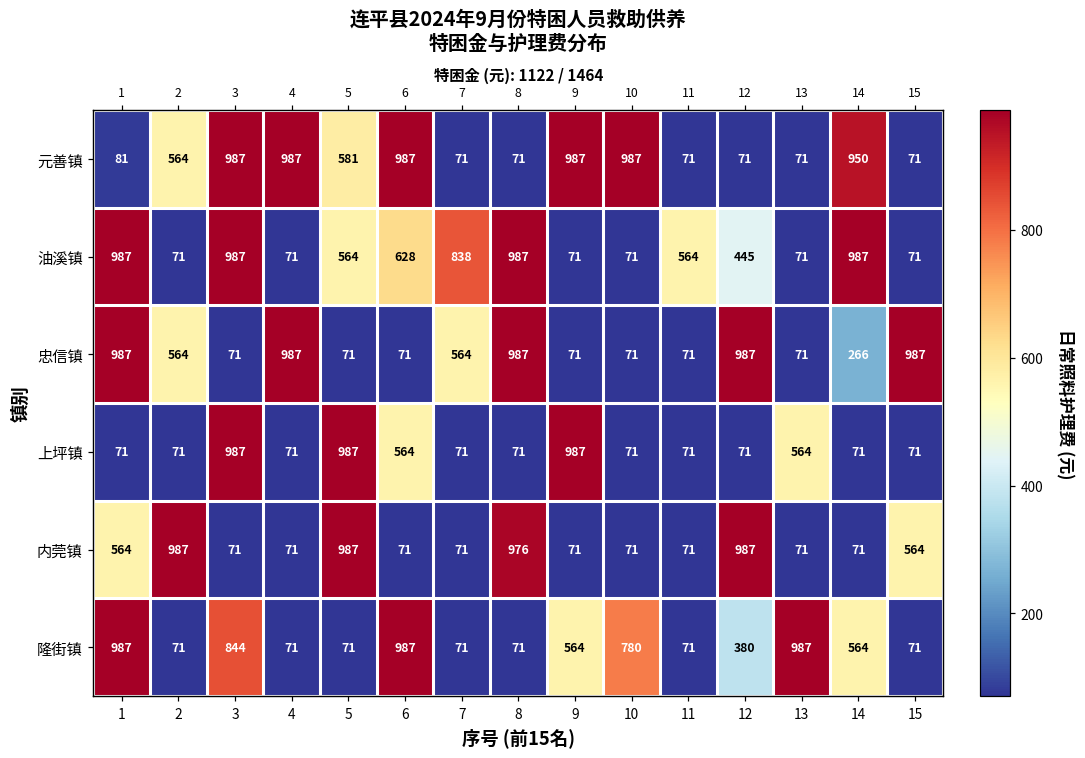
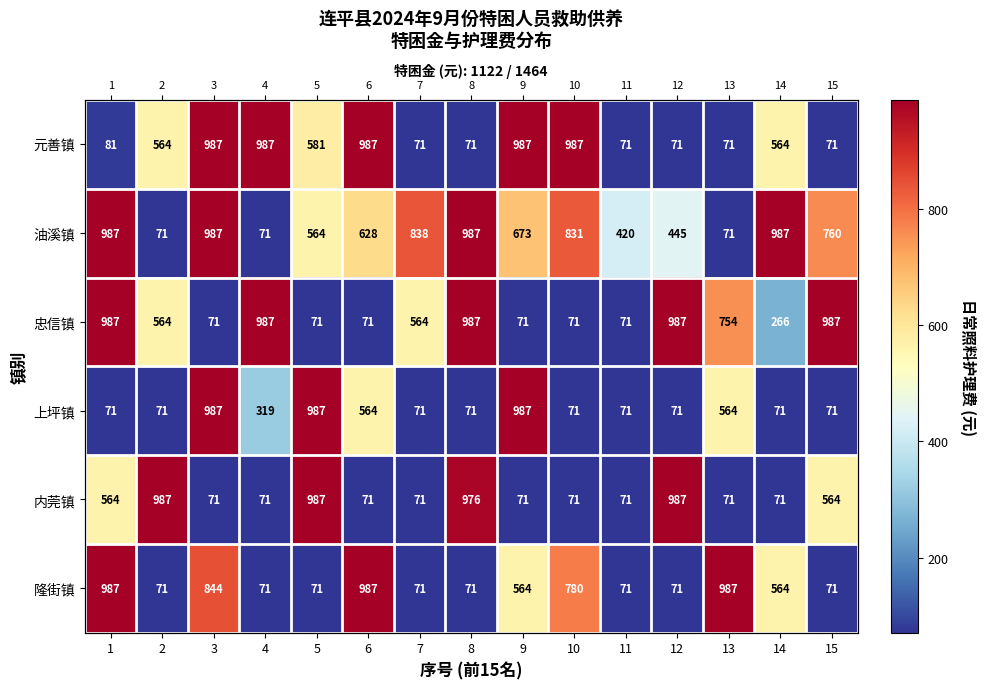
元善镇, 14: 950 -> 564
油溪镇, 9: 71 -> 673
油溪镇, 10: 71 -> 831
油溪镇, 11: 564 -> 420
油溪镇, 15: 71 -> 760
忠信镇, 13: 71 -> 754
上坪镇, 4: 71 -> 319
隆街镇, 12: 380 -> 71
